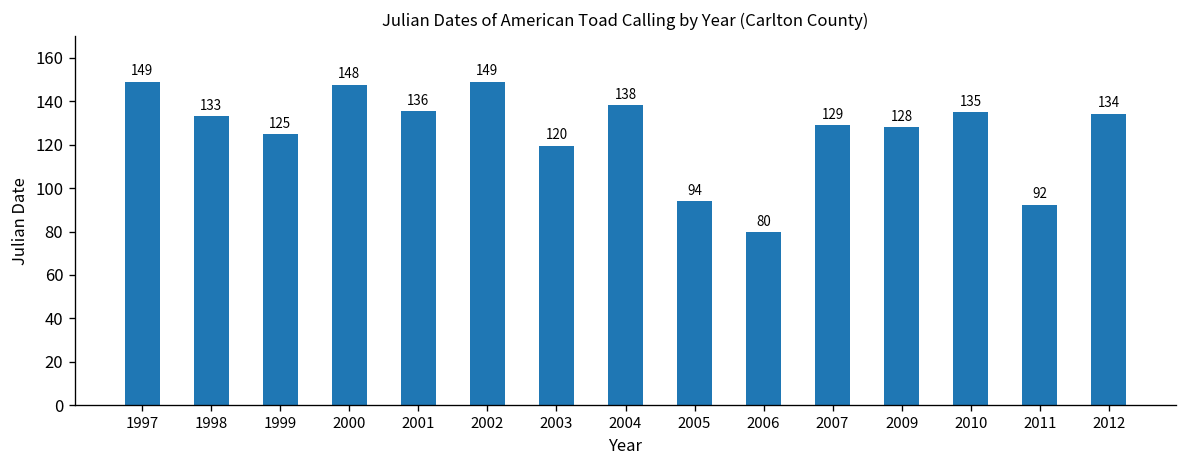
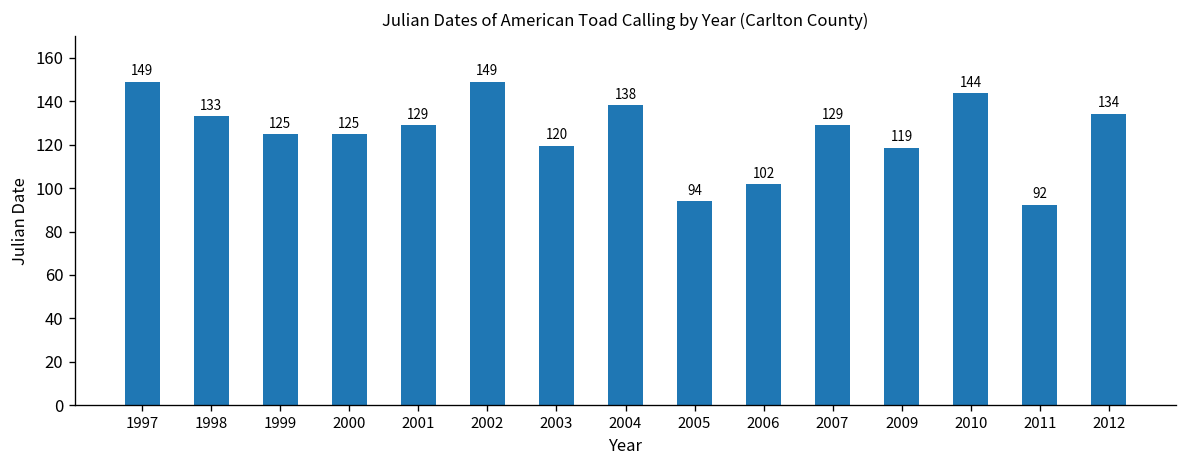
2000: 148 -> 125
2001: 136 -> 129
2006: 80 -> 102
2009: 128 -> 119
2010: 135 -> 144
